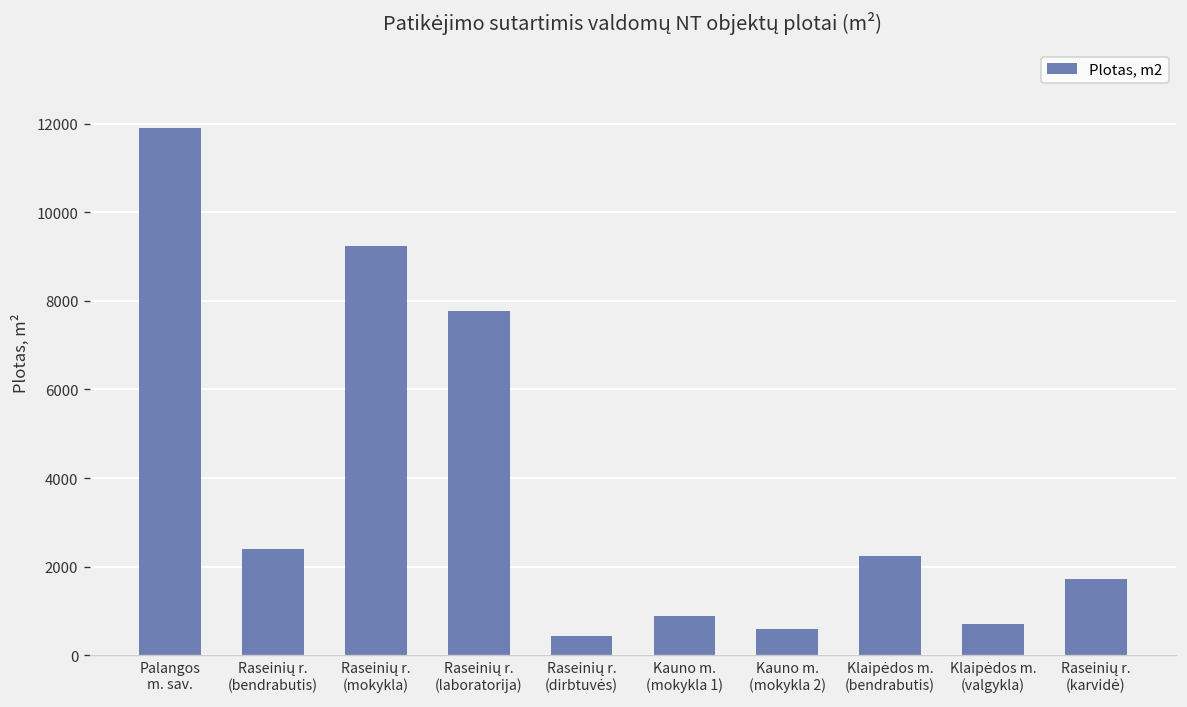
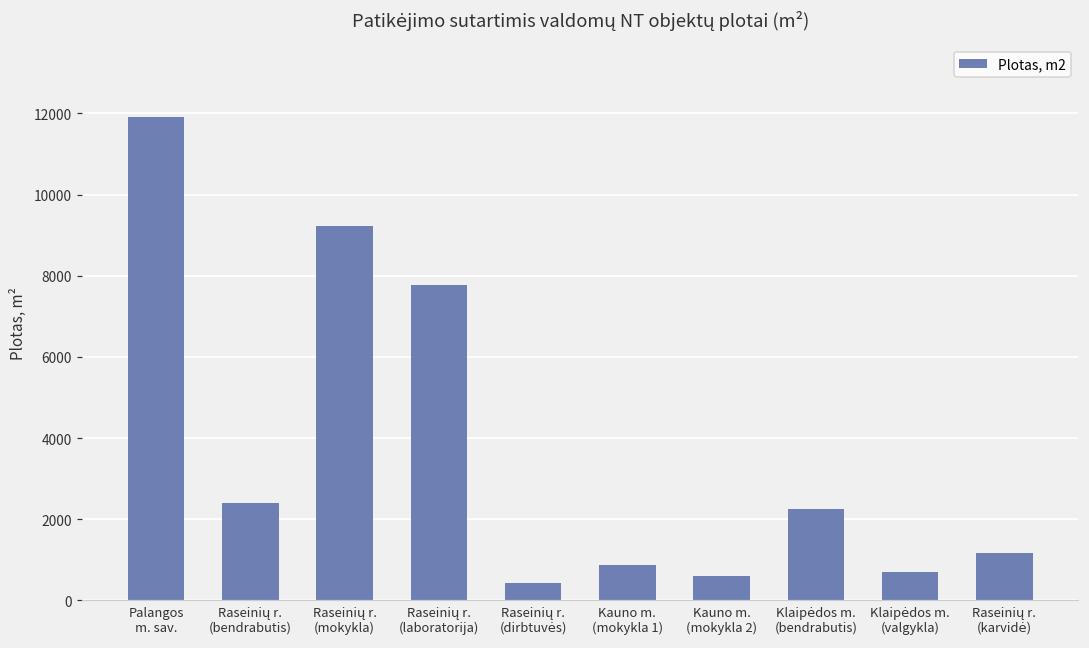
Raseinių r. (karvidė): 1700 -> 1200
